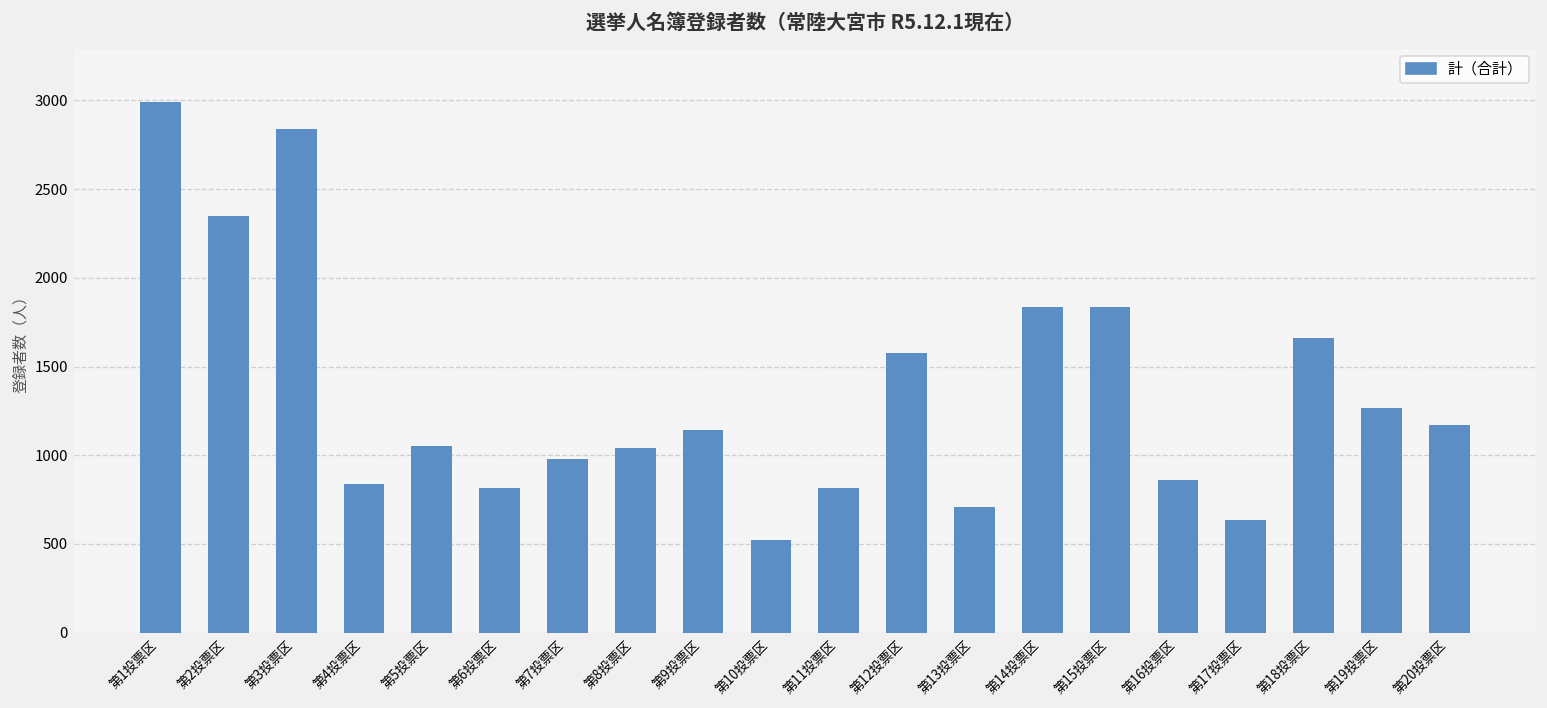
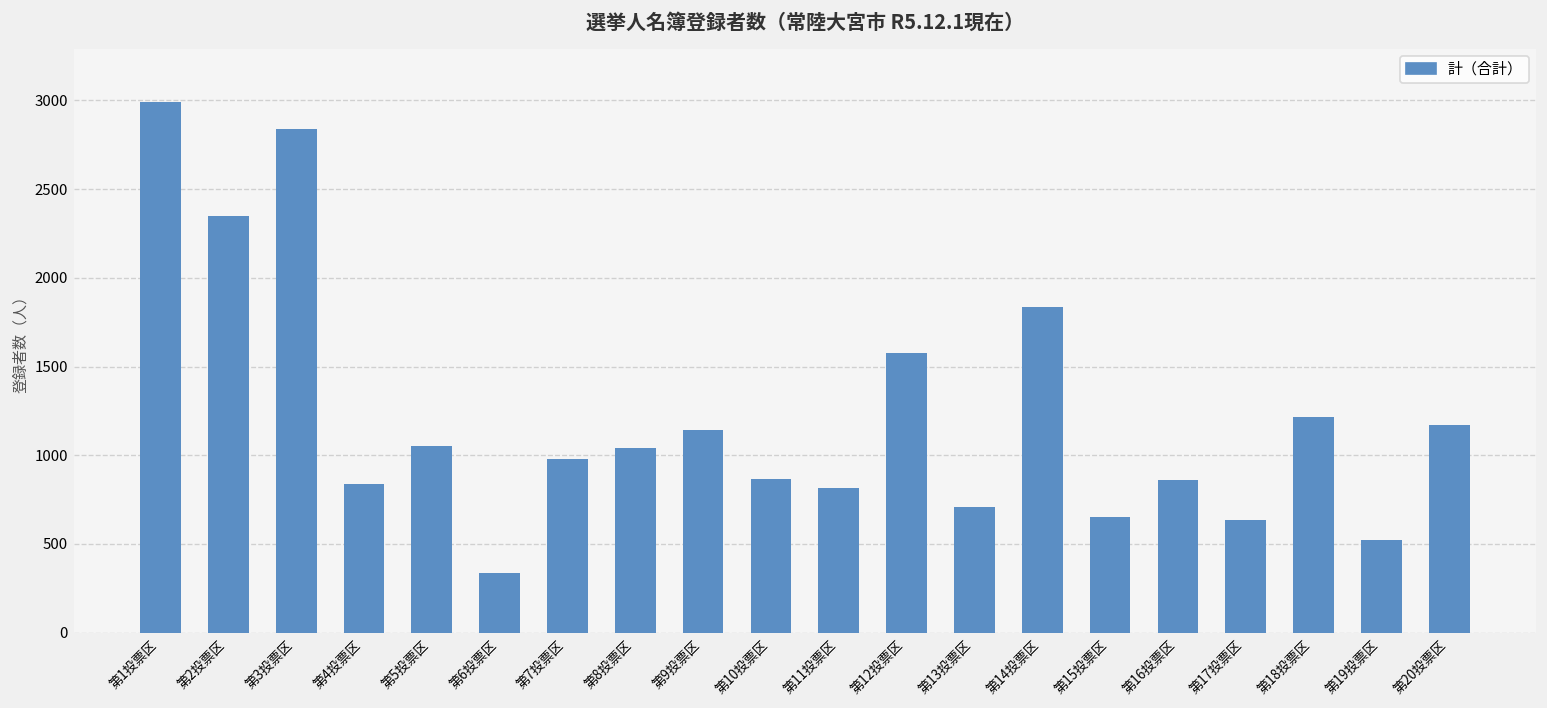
第6投票区: 820 -> 340
第10投票区: 530 -> 870
第15投票区: 1830 -> 650
第18投票区: 1660 -> 1210
第19投票区: 1270 -> 520
